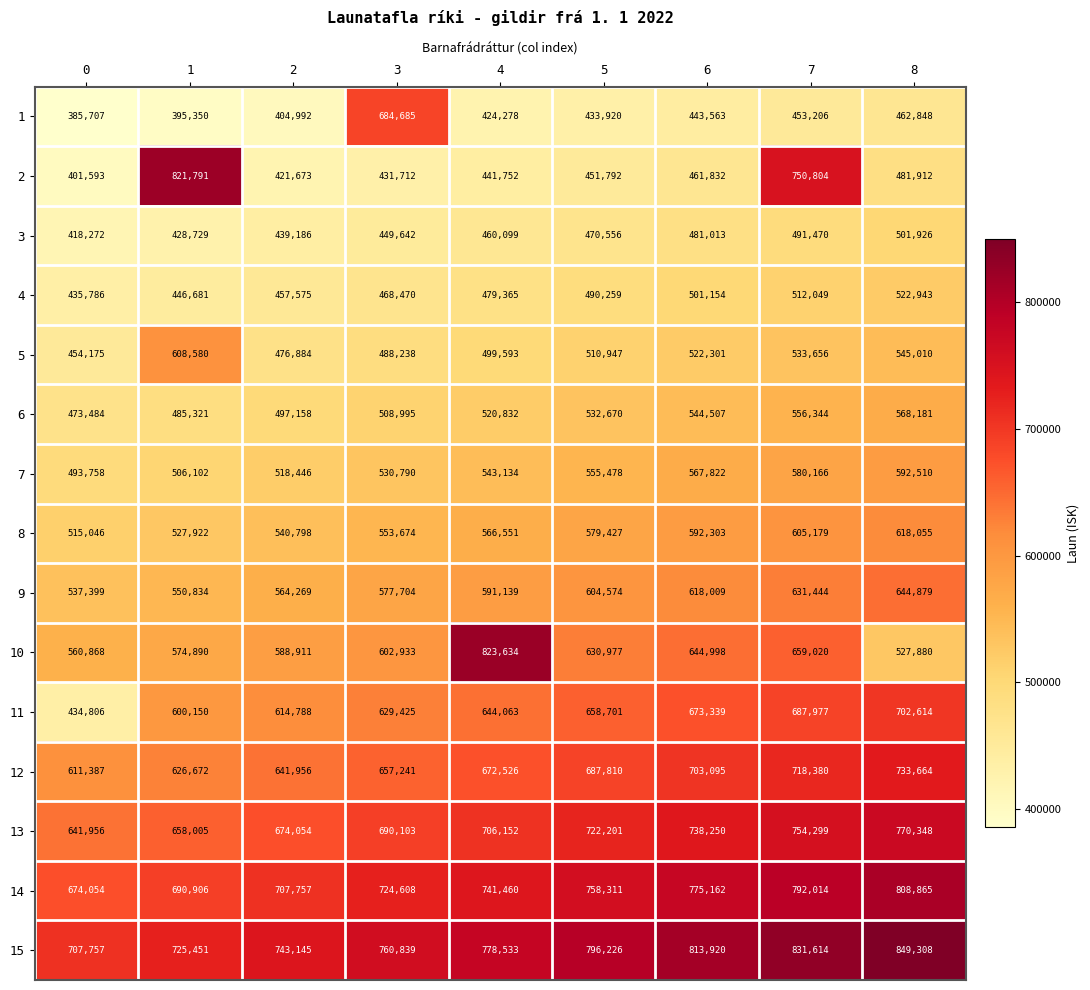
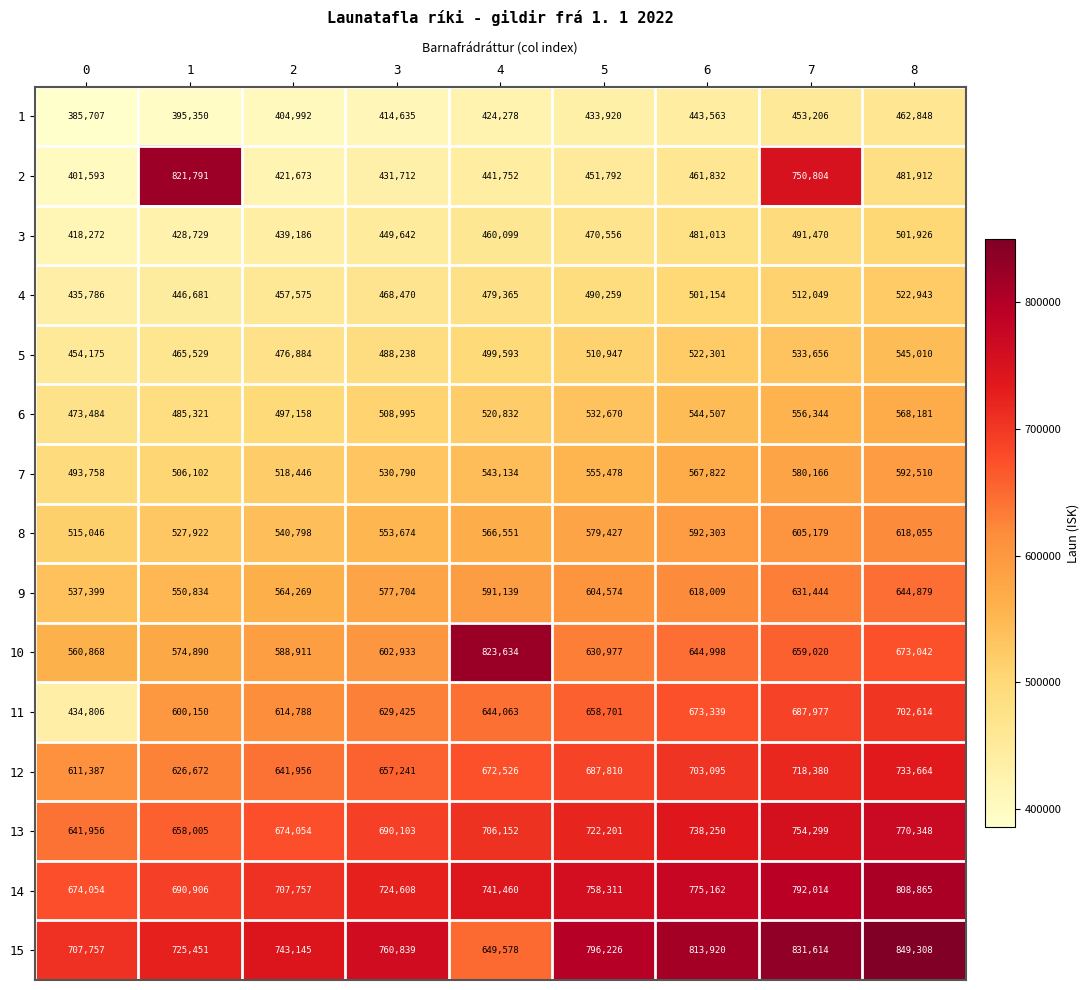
1, 3: 684,685 -> 414,635
5, 1: 608,580 -> 465,529
10, 8: 527,880 -> 673,042
15, 4: 778,533 -> 649,578
